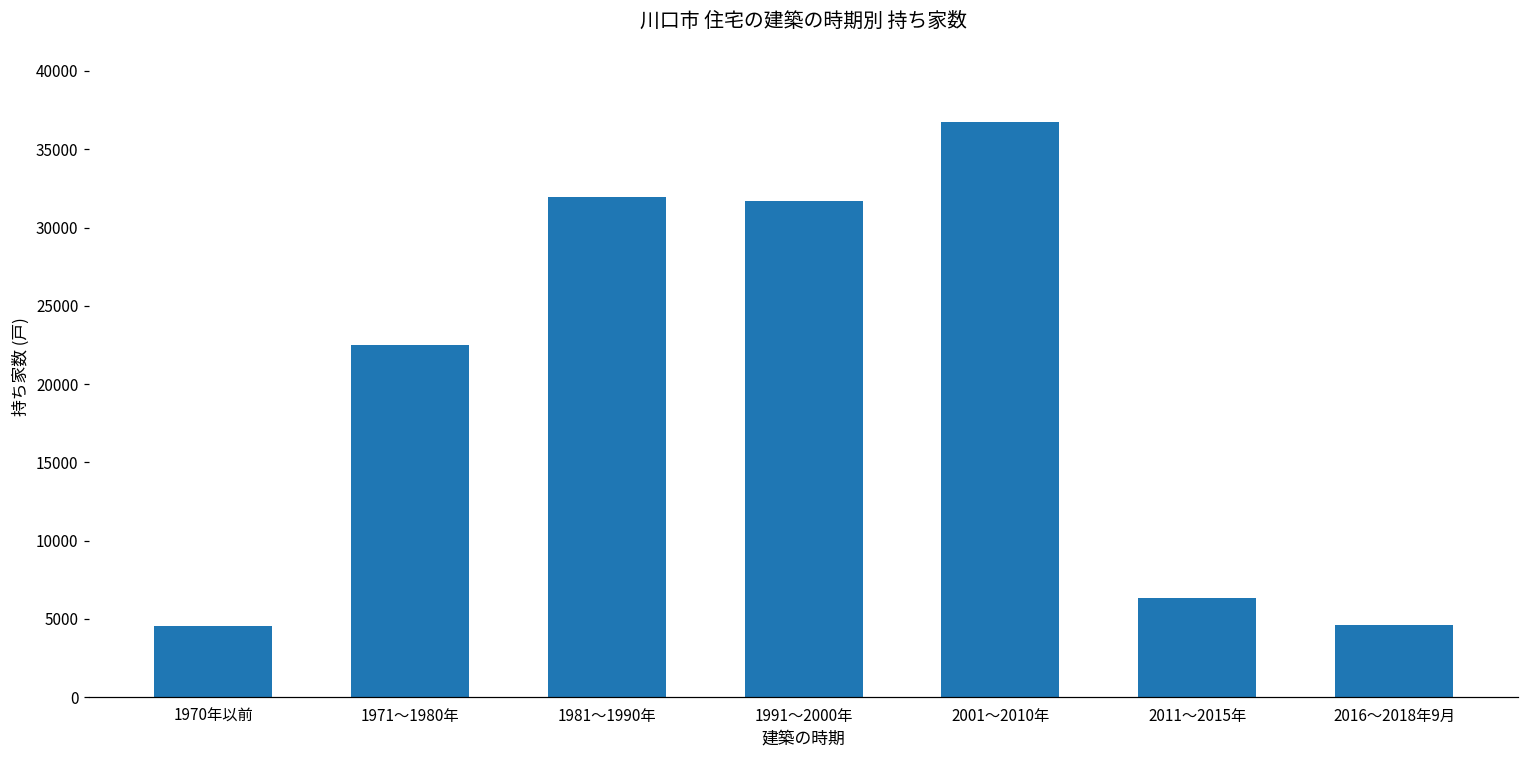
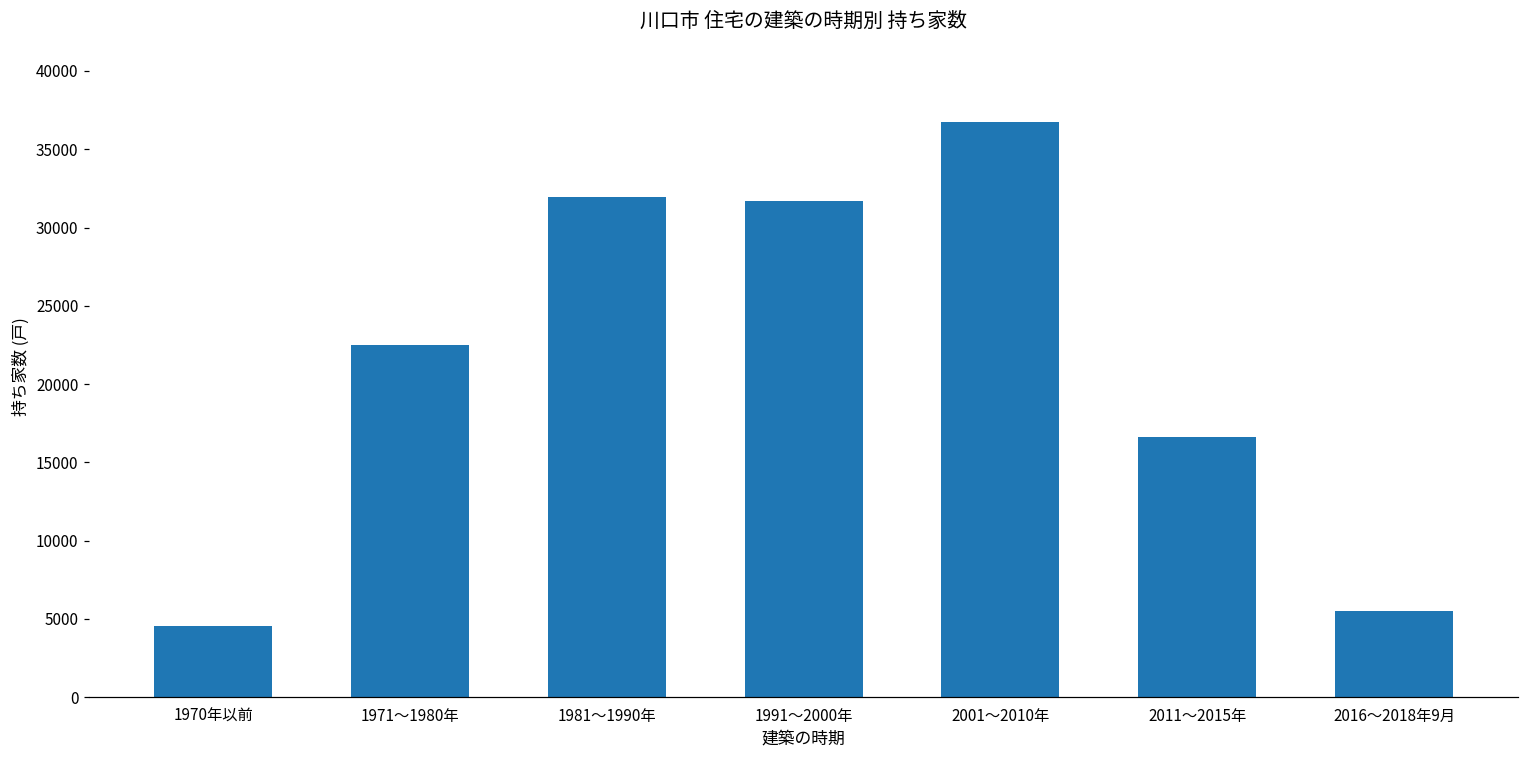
2011～2015年: 6300 -> 16600
2016～2018年9月: 4600 -> 5500
